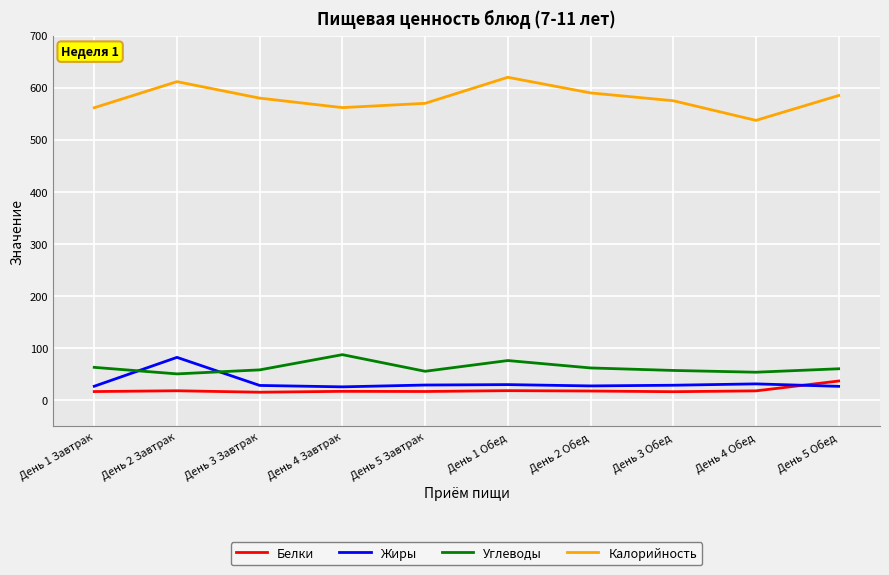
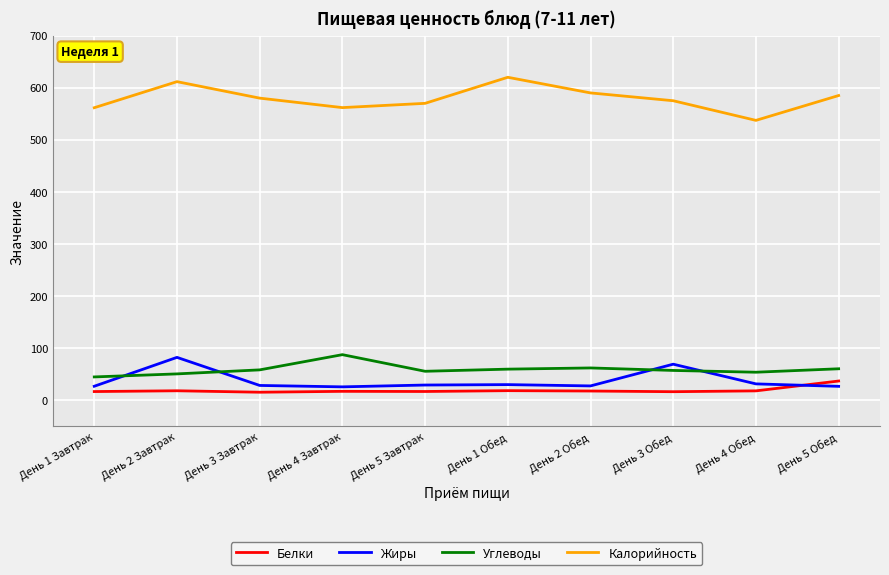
Углеводы, День 1 Завтрак: 60 -> 40
Углеводы, День 1 Обед: 80 -> 60
Жиры, День 3 Обед: 30 -> 70
